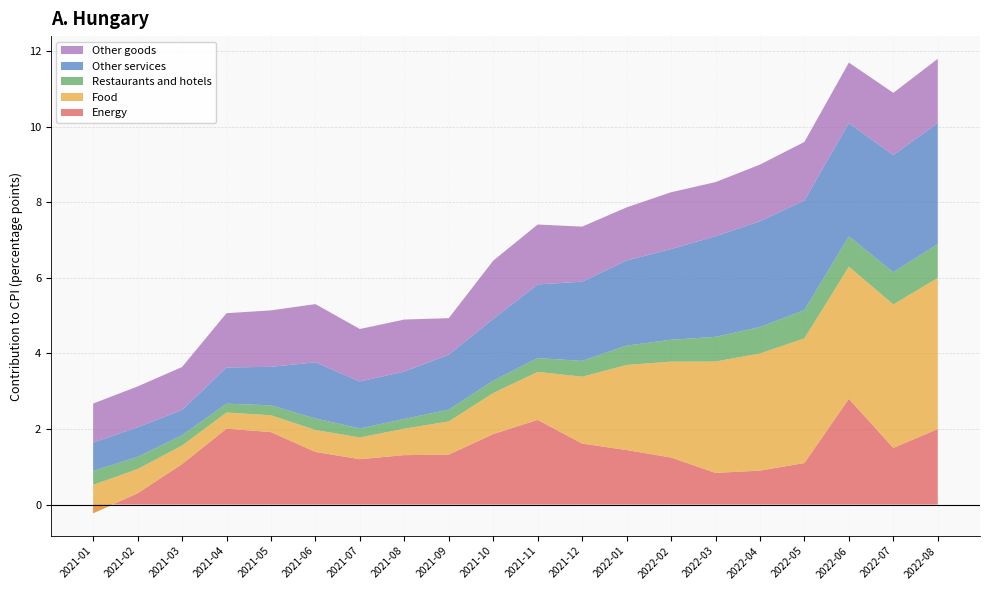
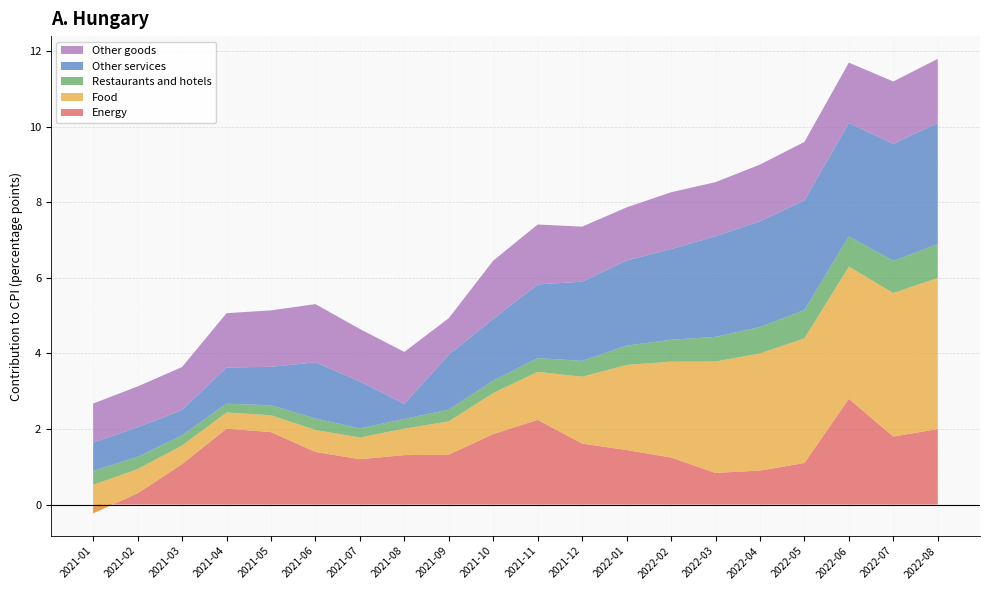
Other services, 2021-08: 1.3 -> 0.4
Energy, 2022-07: 1.5 -> 1.8
